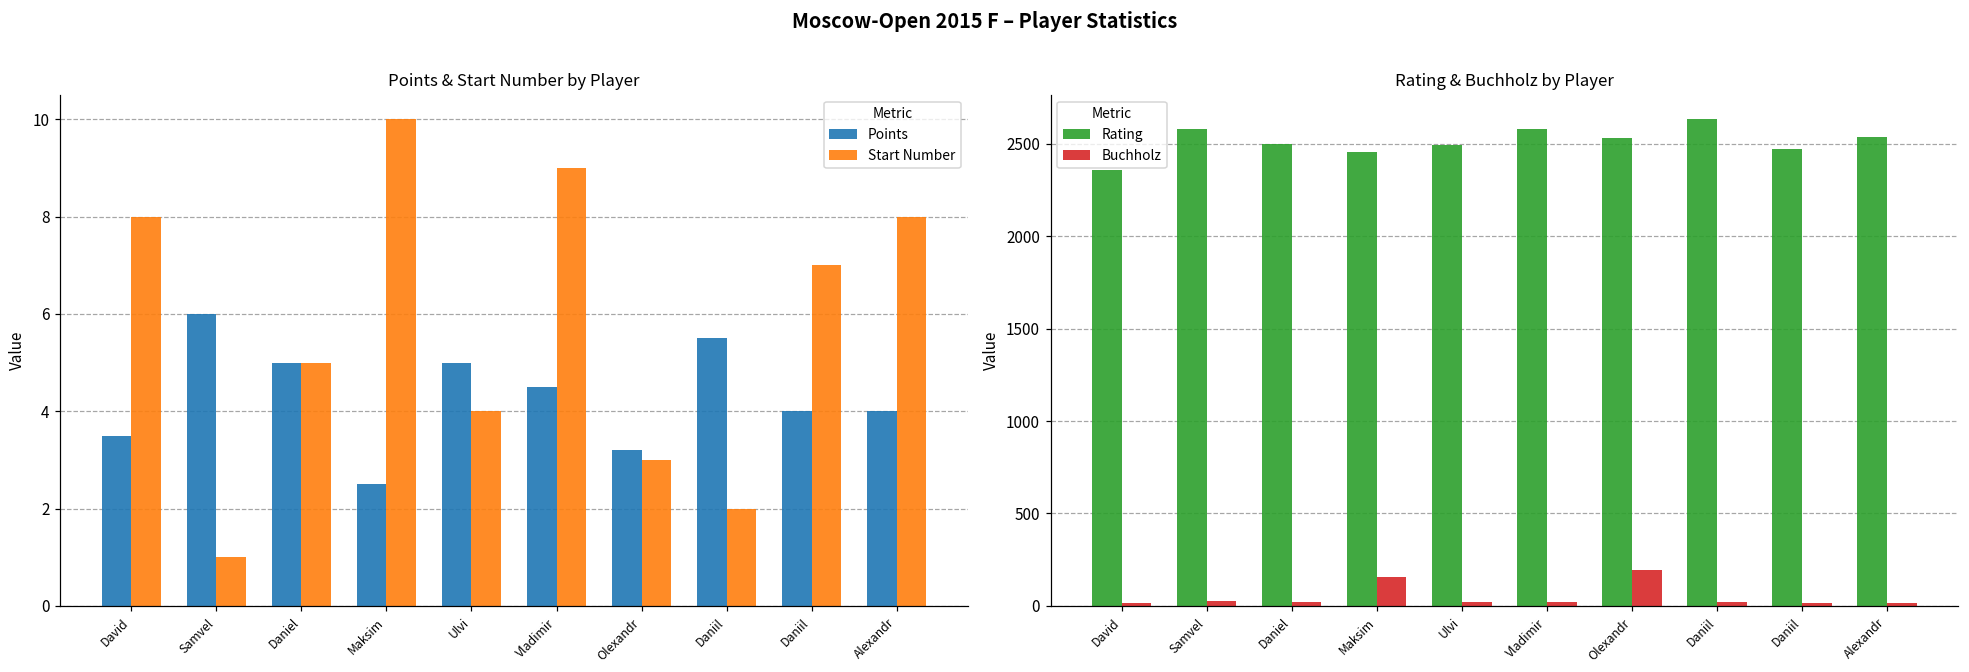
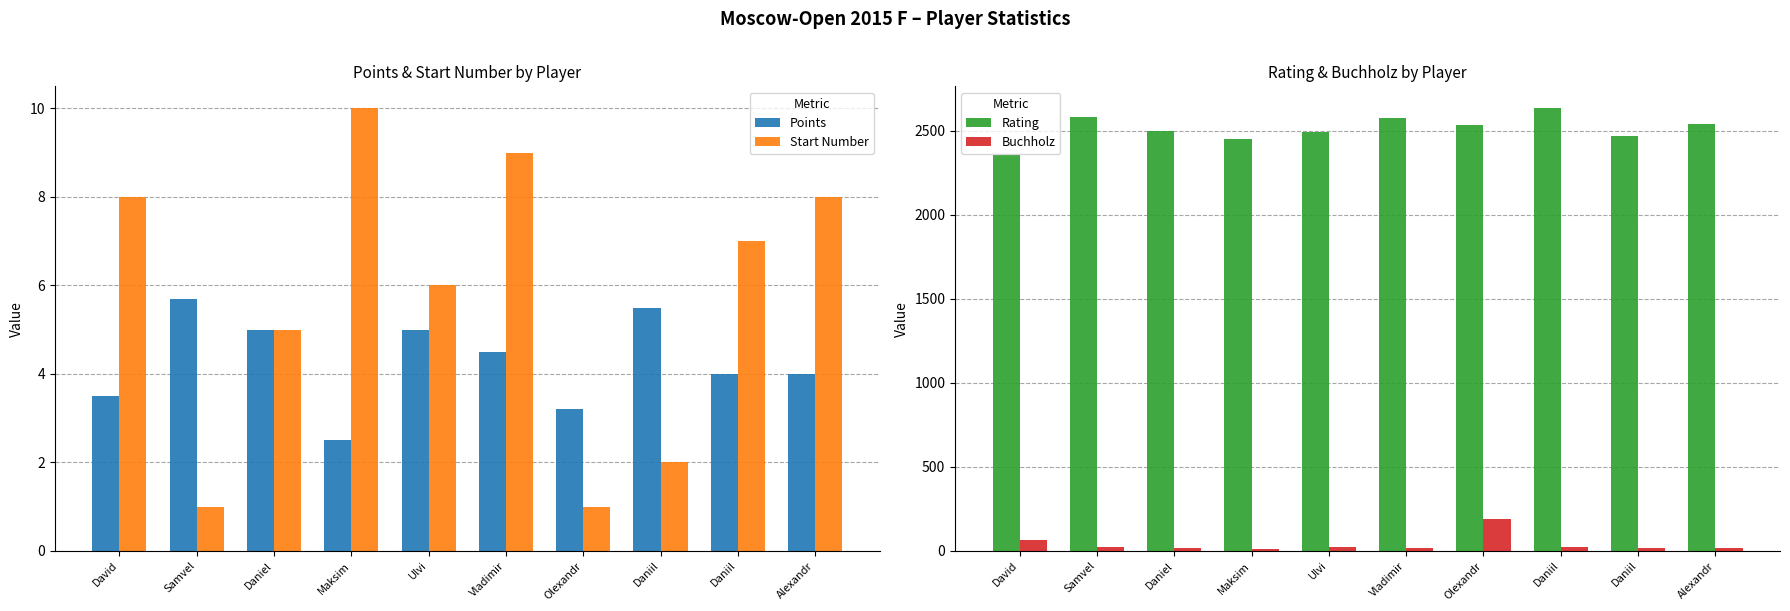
Points & Start Number by Player, Points, Samvel: 6.0 -> 5.7
Points & Start Number by Player, Start Number, Ulvi: 4 -> 6
Points & Start Number by Player, Start Number, Olexandr: 3 -> 1
Rating & Buchholz by Player, Buchholz, David: 20 -> 70
Rating & Buchholz by Player, Buchholz, Maksim: 160 -> 10
